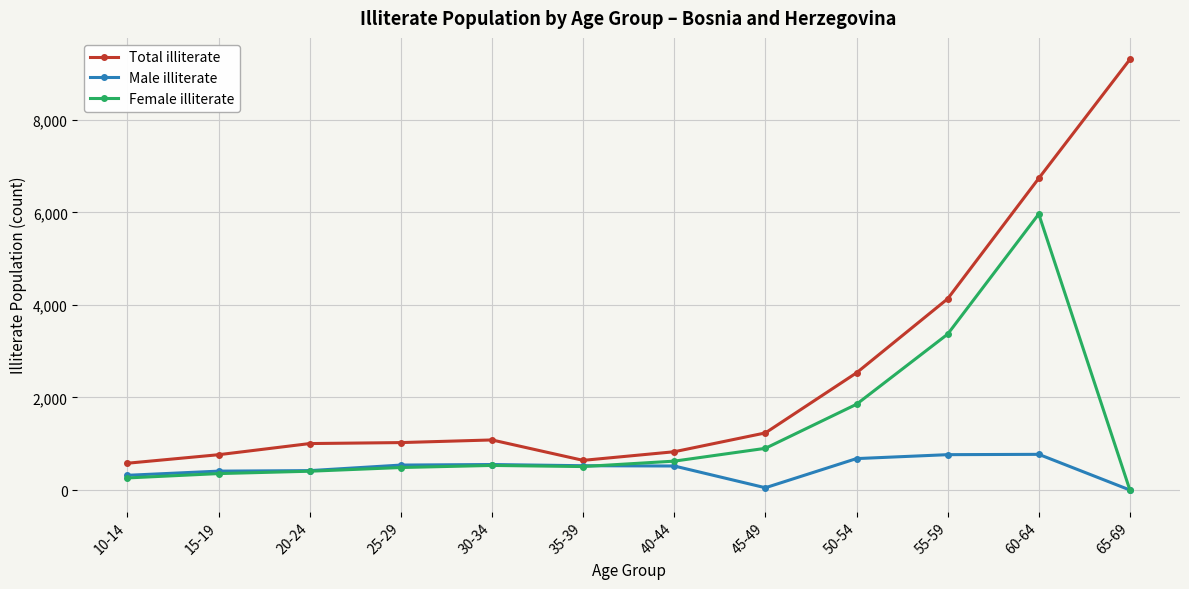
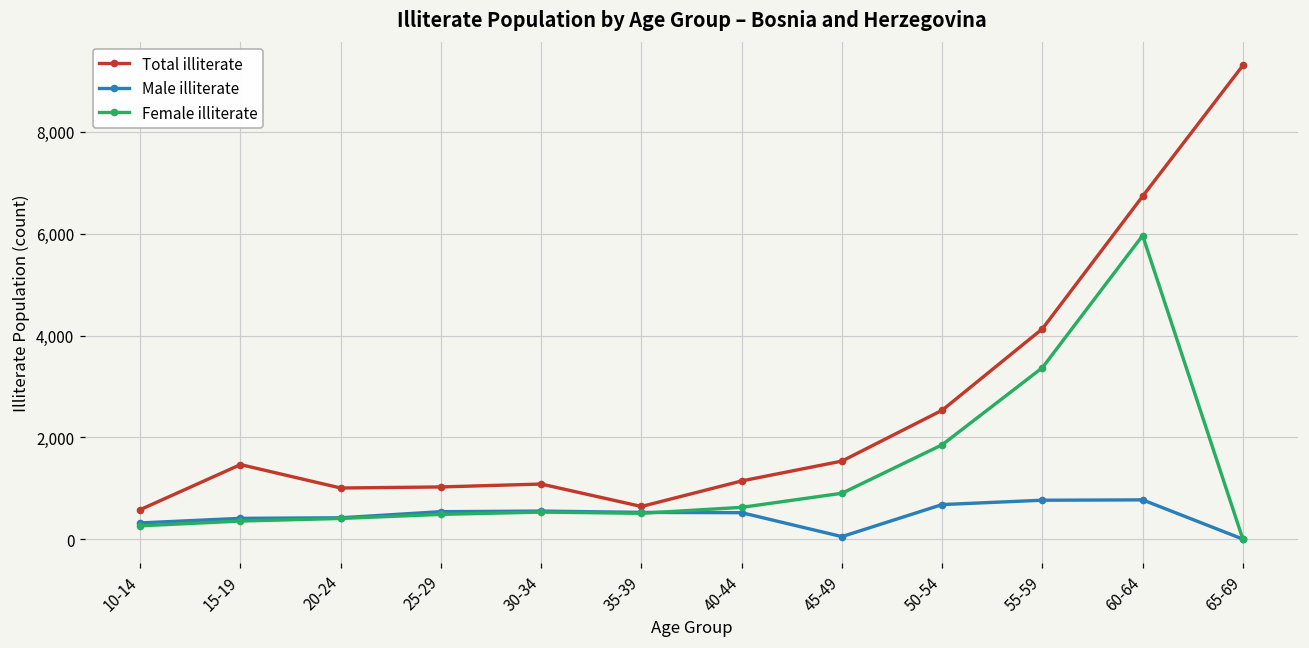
Total illiterate, 15-19: 800 -> 1,500
Total illiterate, 40-44: 800 -> 1,100
Total illiterate, 45-49: 1,200 -> 1,500
